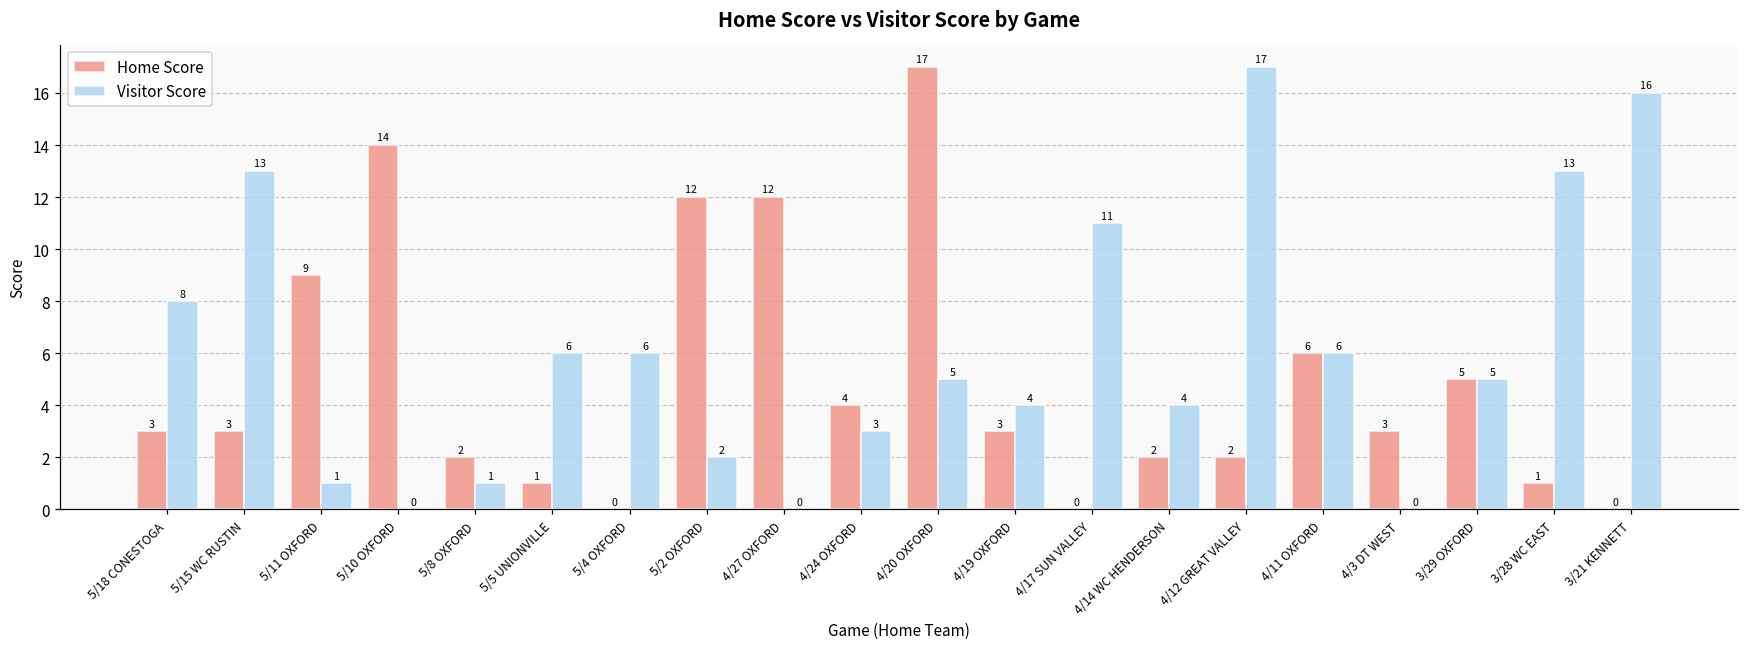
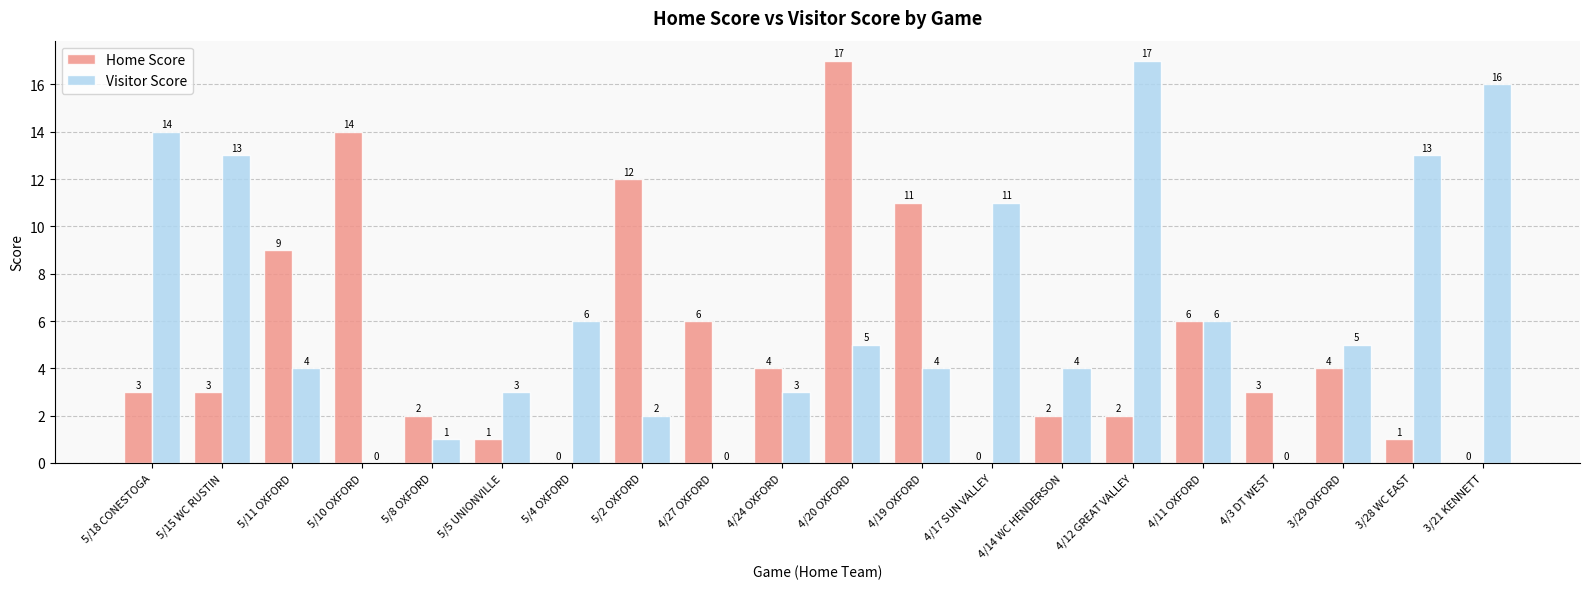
Visitor Score, 5/18 CONESTOGA: 8 -> 14
Visitor Score, 5/11 OXFORD: 1 -> 4
Visitor Score, 5/5 UNIONVILLE: 6 -> 3
Home Score, 4/27 OXFORD: 12 -> 6
Home Score, 4/19 OXFORD: 3 -> 11
Home Score, 3/29 OXFORD: 5 -> 4
